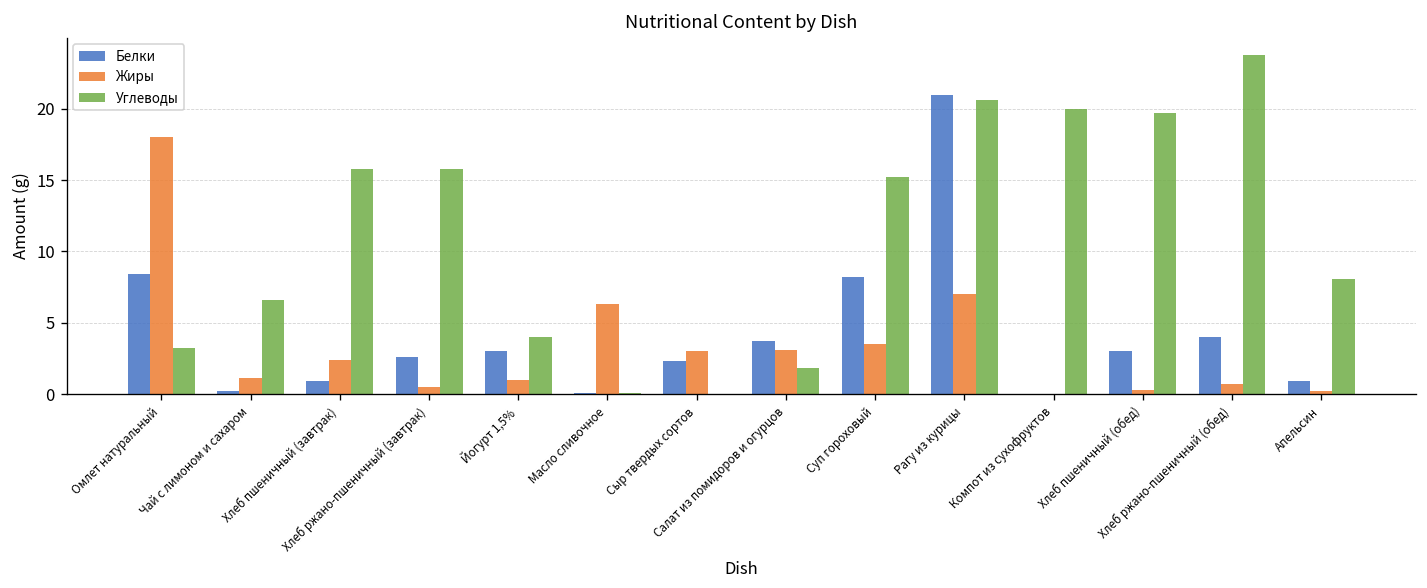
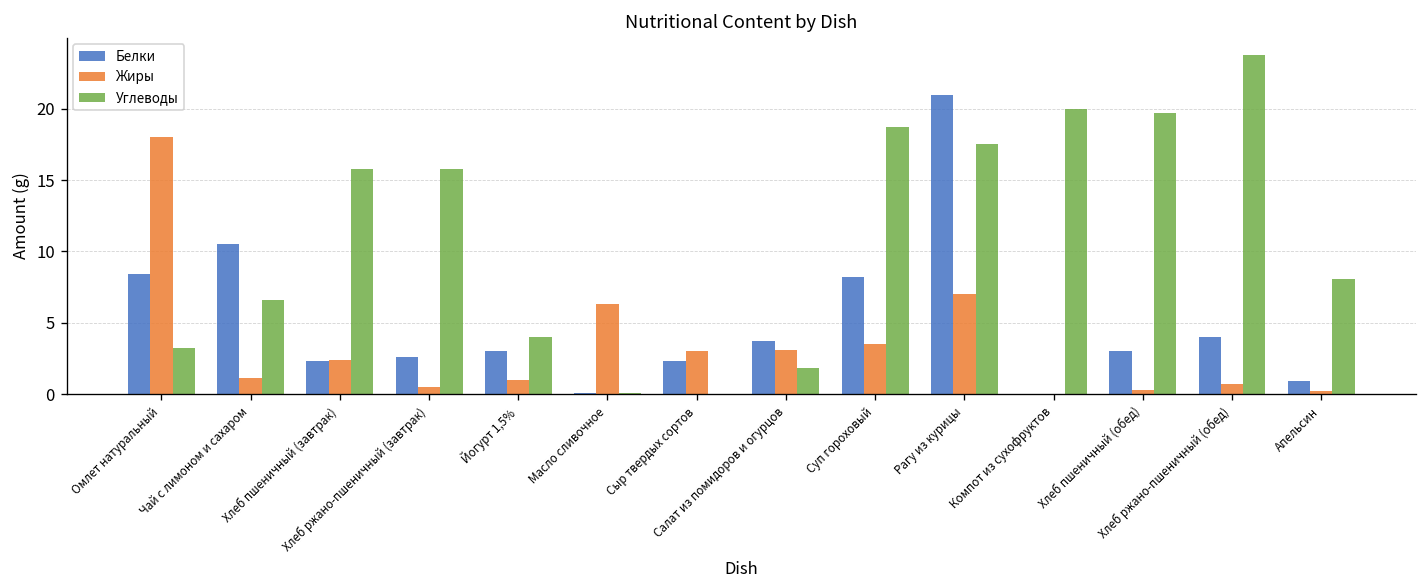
Белки, Чай с лимоном и сахаром: 0.2 -> 10.5
Белки, Хлеб пшеничный (завтрак): 0.9 -> 2.3
Углеводы, Суп гороховый: 15.2 -> 18.7
Углеводы, Рагу из курицы: 20.6 -> 17.5
